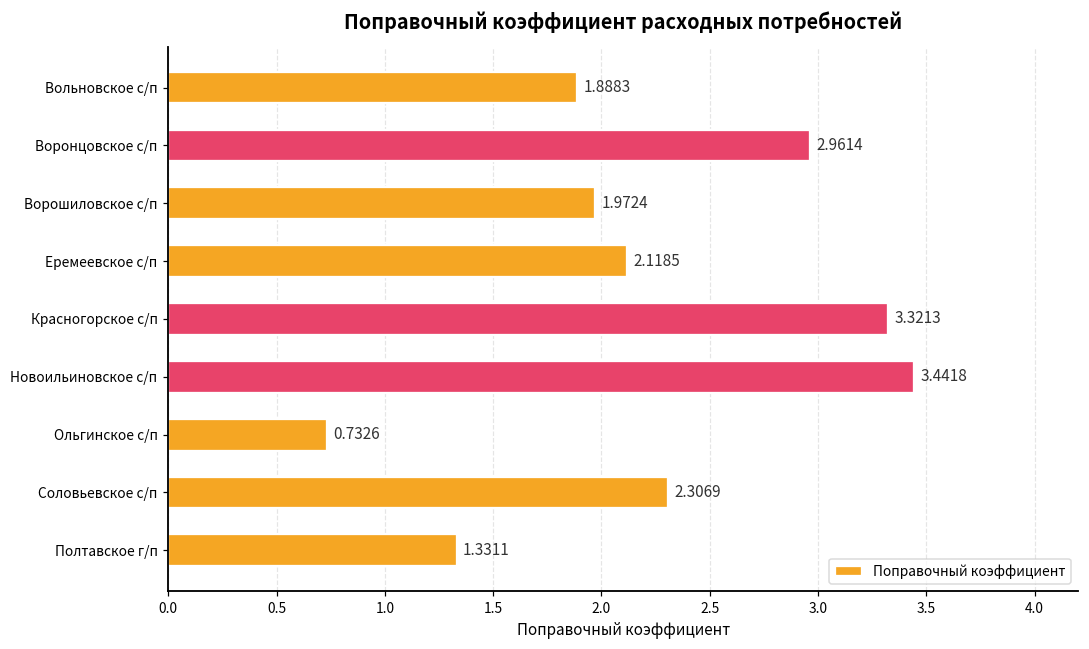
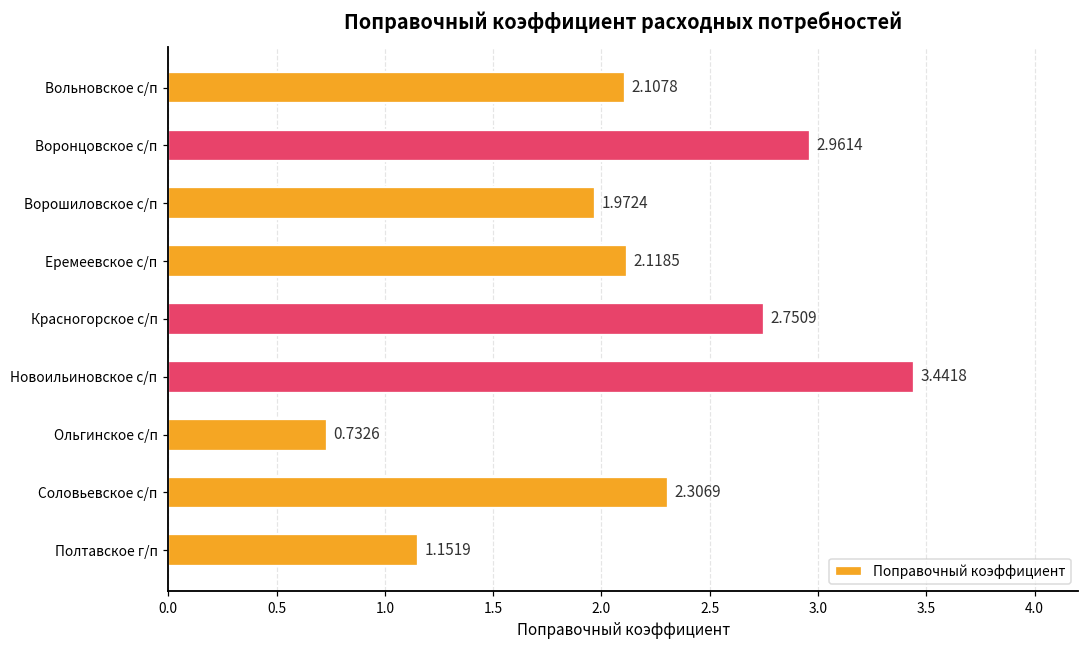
Вольновское с/п: 1.8883 -> 2.1078
Красногорское с/п: 3.3213 -> 2.7509
Полтавское г/п: 1.3311 -> 1.1519
